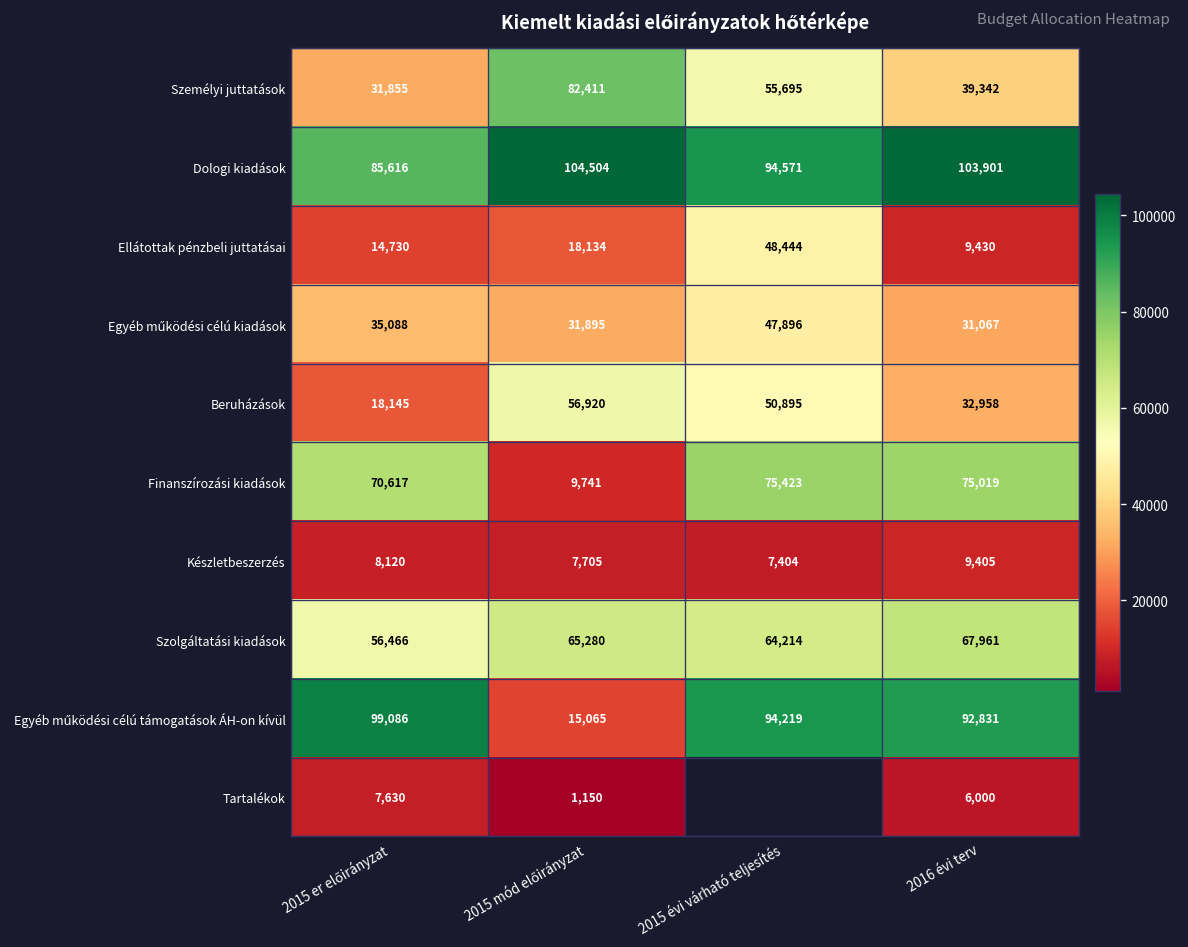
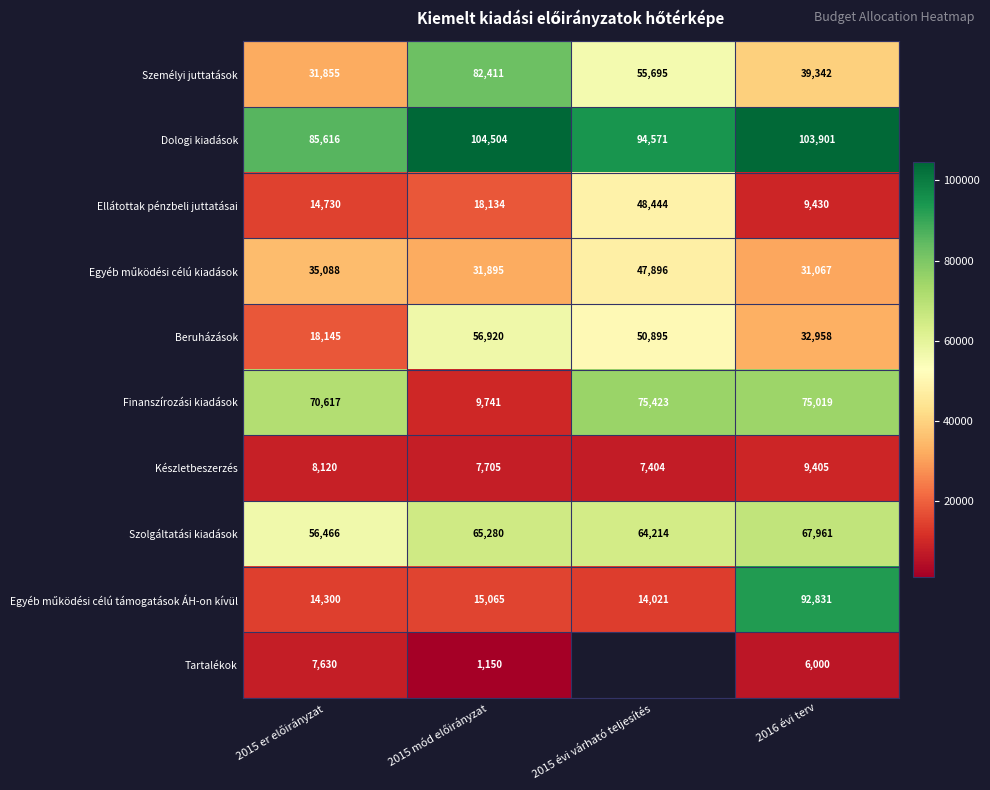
Egyéb működési célú támogatások ÁH-on kívül, 2015 er előirányzat: 99,086 -> 14,300
Egyéb működési célú támogatások ÁH-on kívül, 2015 évi várható teljesítés: 94,219 -> 14,021
